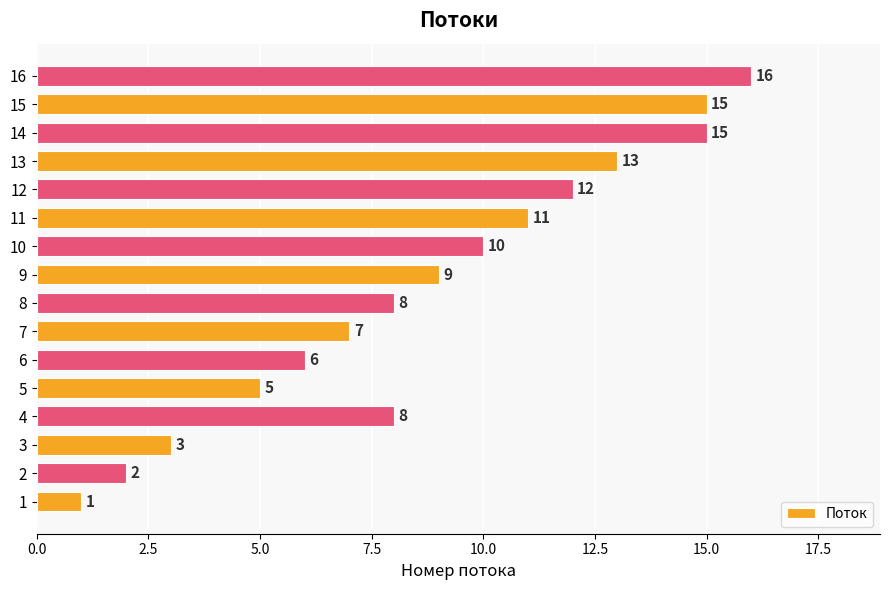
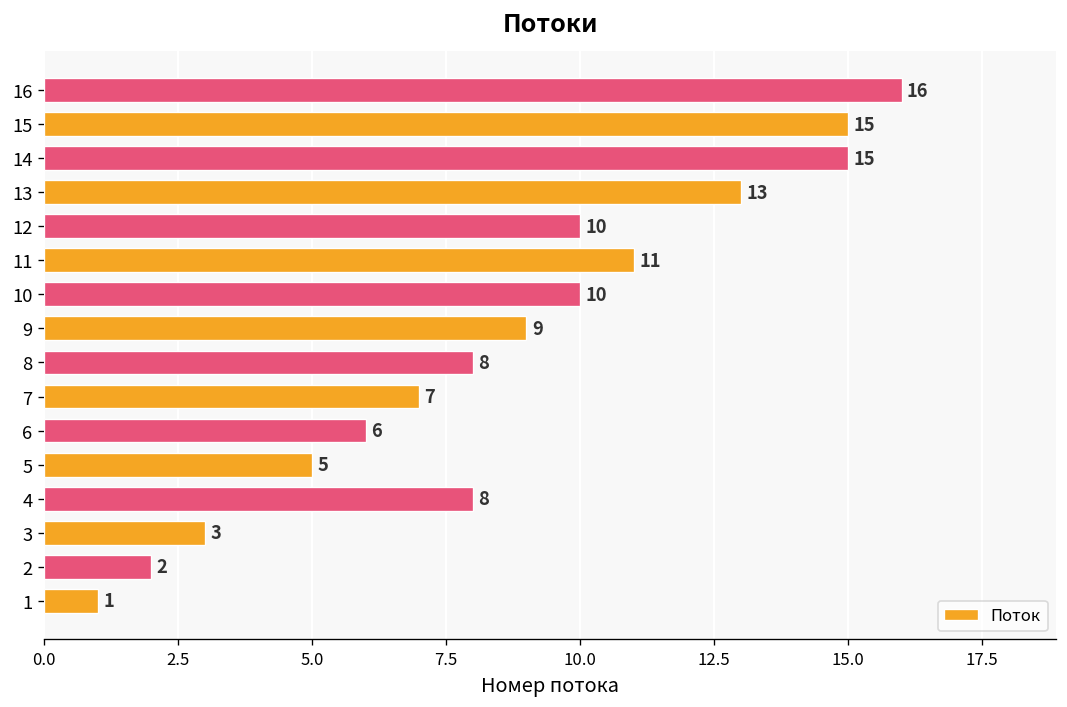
12: 12 -> 10
